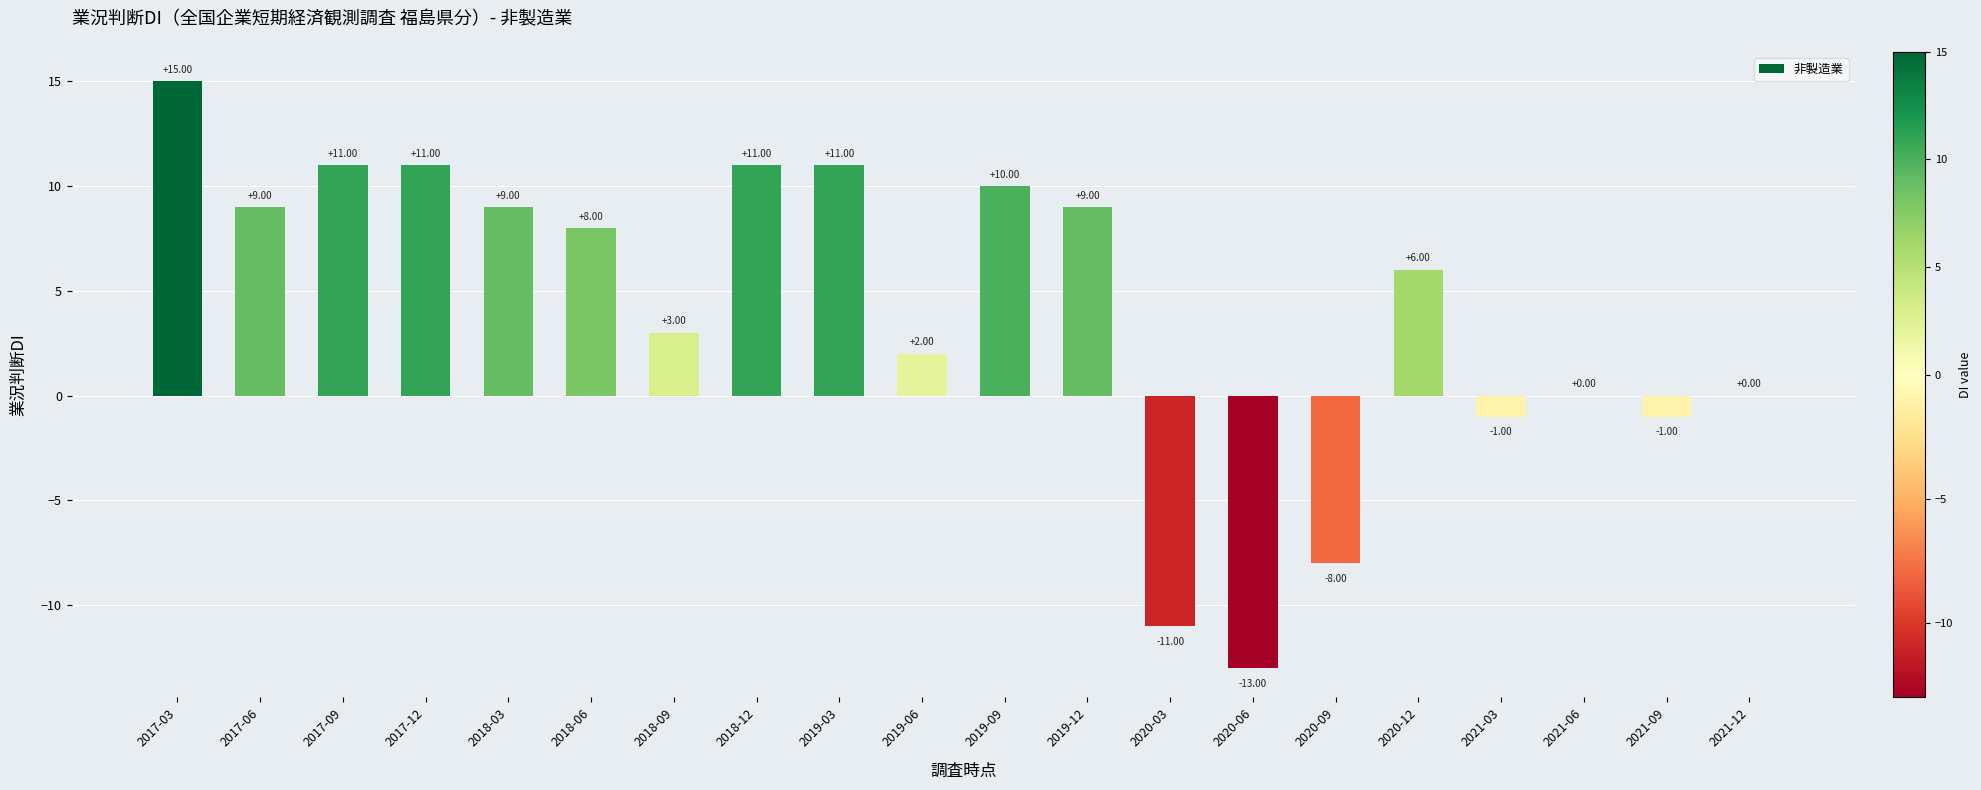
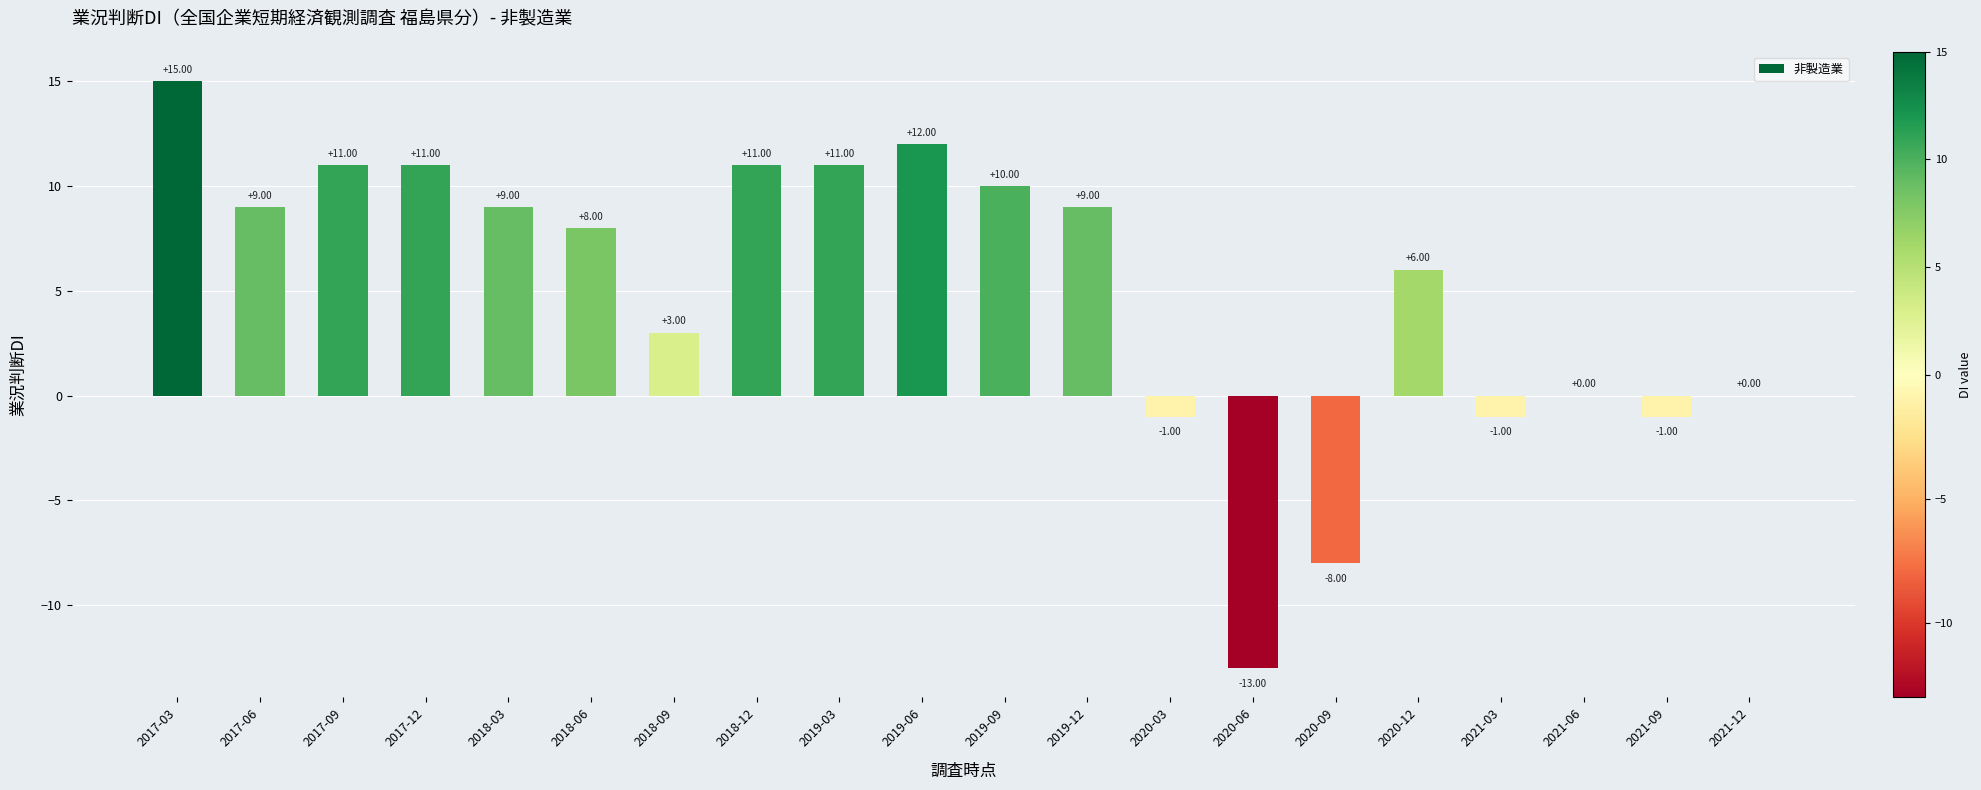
2019-06: +2.00 -> +12.00
2020-03: -11.00 -> -1.00
